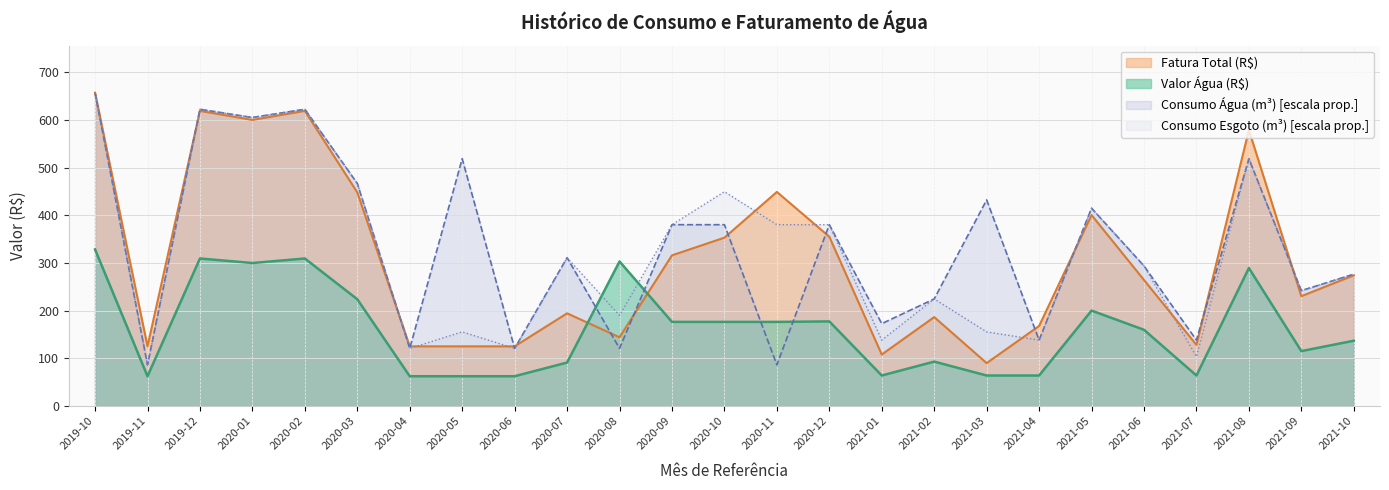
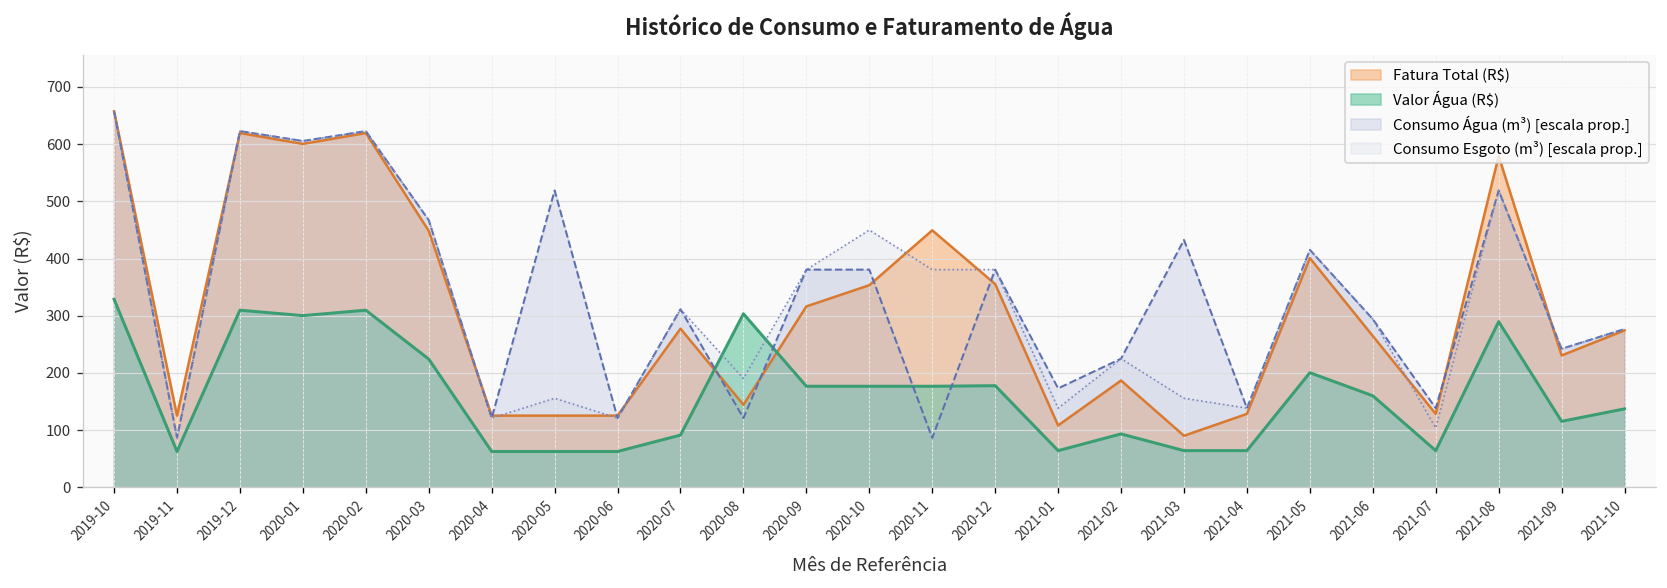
Fatura Total (R$), 2020-07: 190 -> 280
Fatura Total (R$), 2021-04: 170 -> 130
